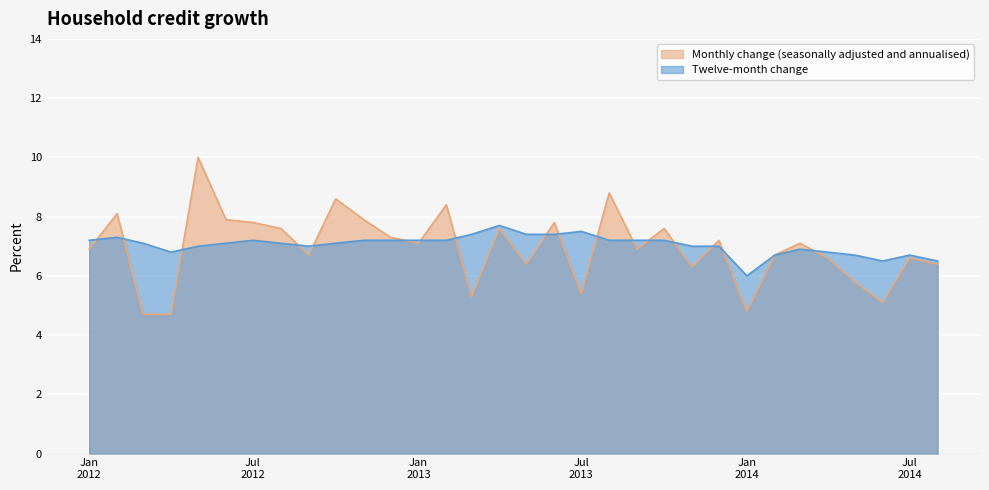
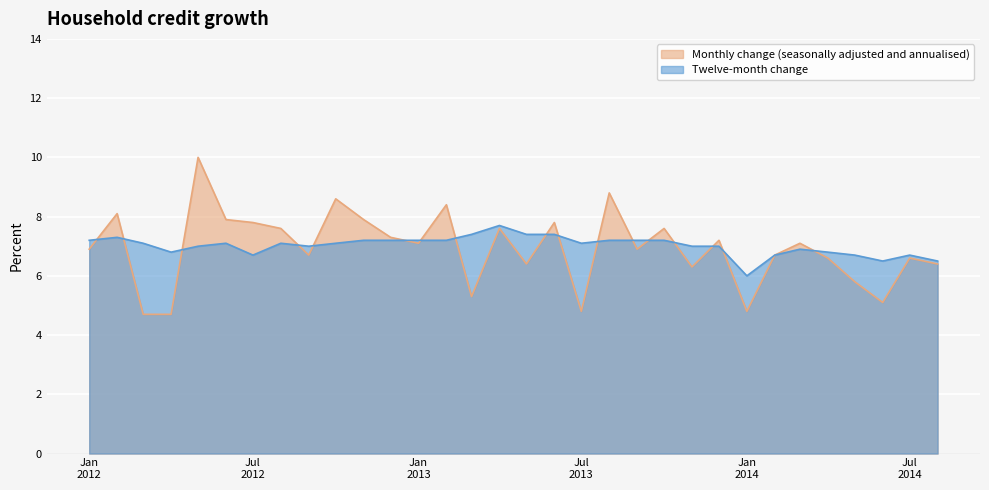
Twelve-month change, Jul 2012: 7.2 -> 6.7
Monthly change (seasonally adjusted and annualised), Jul 2013: 5.4 -> 4.8
Twelve-month change, Jul 2013: 7.5 -> 7.1
